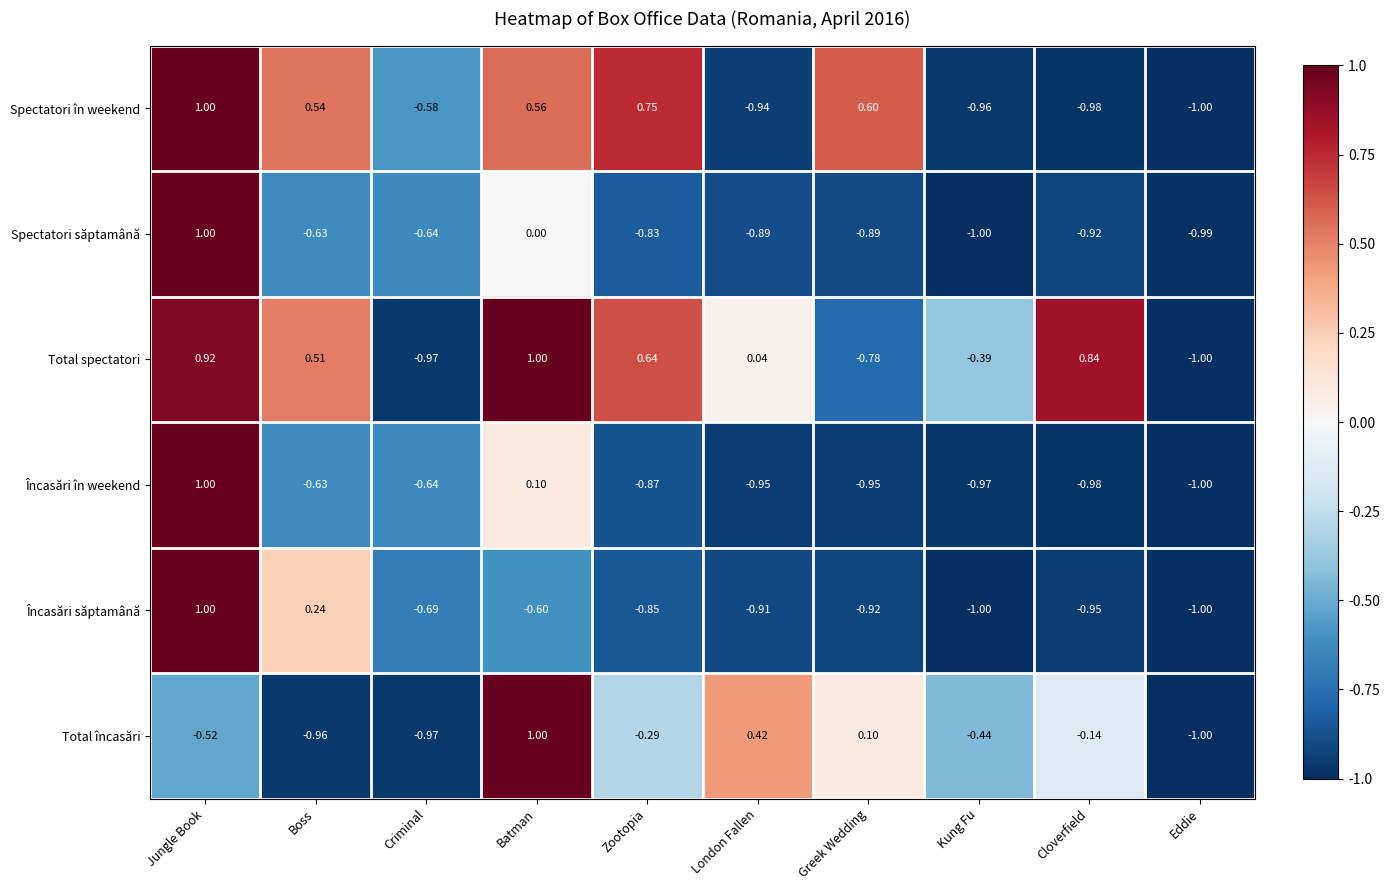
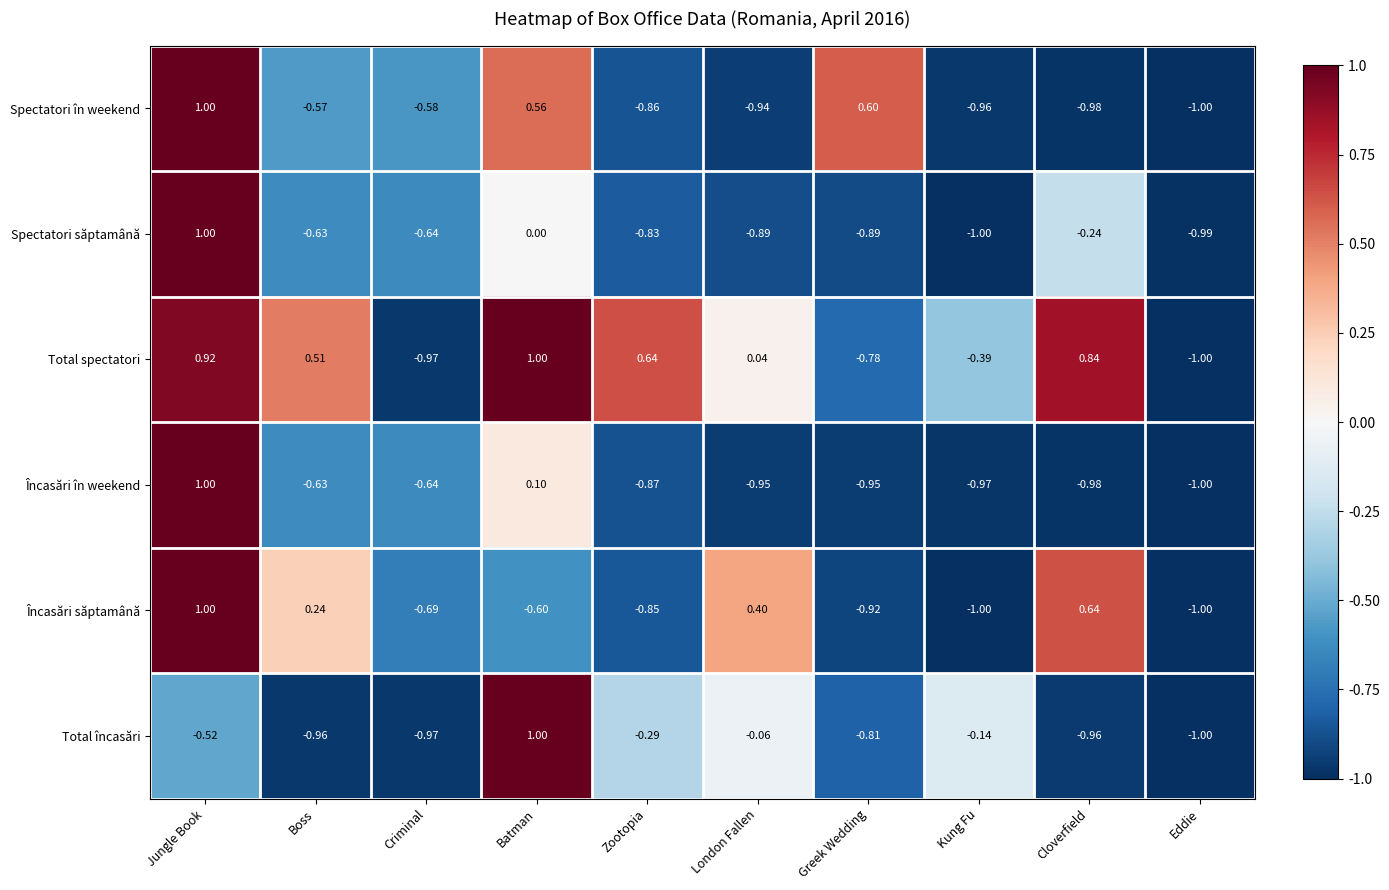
Spectatori în weekend, Boss: 0.54 -> -0.57
Spectatori în weekend, Zootopia: 0.75 -> -0.86
Spectatori săptamână, Cloverfield: -0.92 -> -0.24
Încasări săptamână, London Fallen: -0.91 -> 0.40
Încasări săptamână, Cloverfield: -0.95 -> 0.64
Total încasări, London Fallen: 0.42 -> -0.06
Total încasări, Greek Wedding: 0.10 -> -0.81
Total încasări, Kung Fu: -0.44 -> -0.14
Total încasări, Cloverfield: -0.14 -> -0.96
